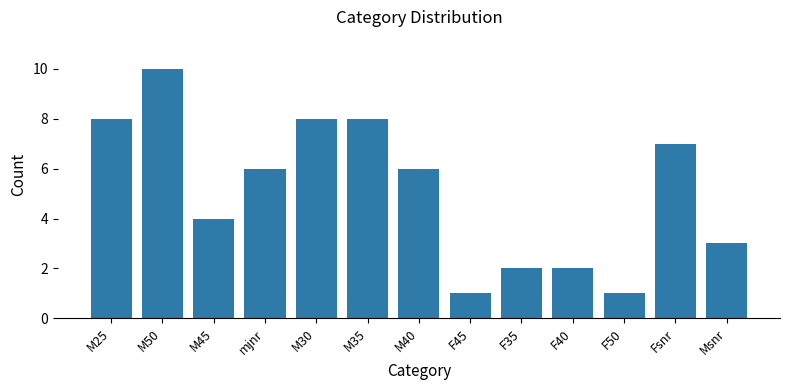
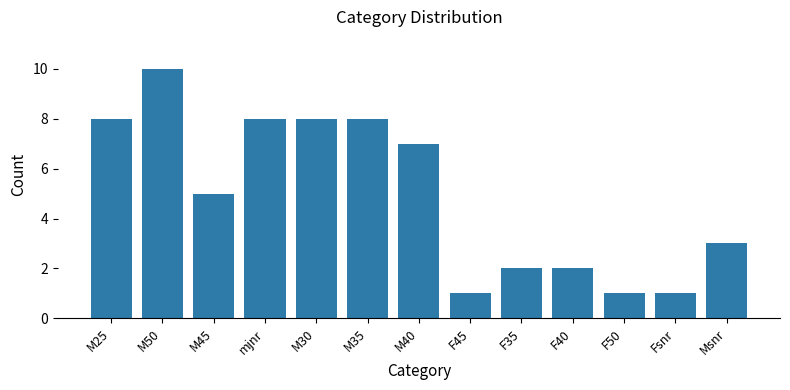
M45: 4 -> 5
mjnr: 6 -> 8
M40: 6 -> 7
Fsnr: 7 -> 1
